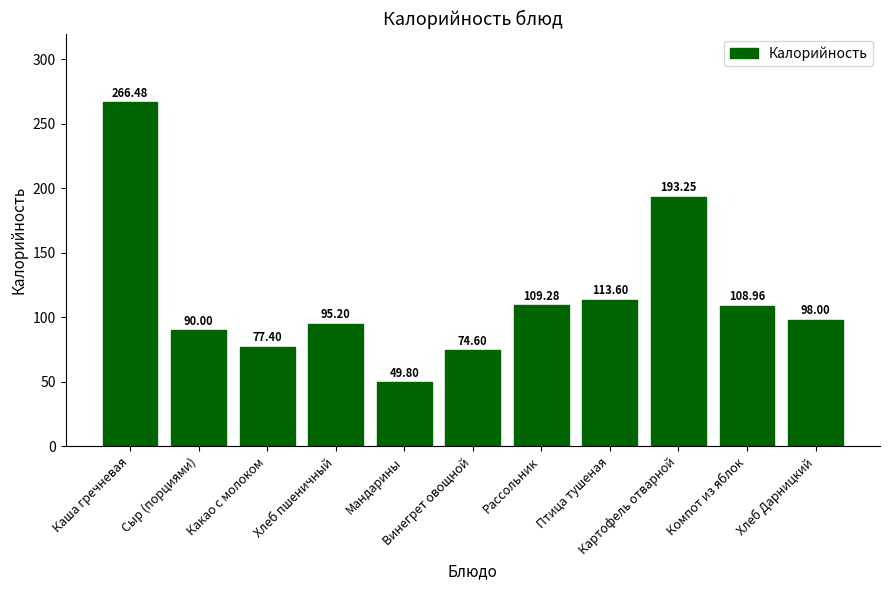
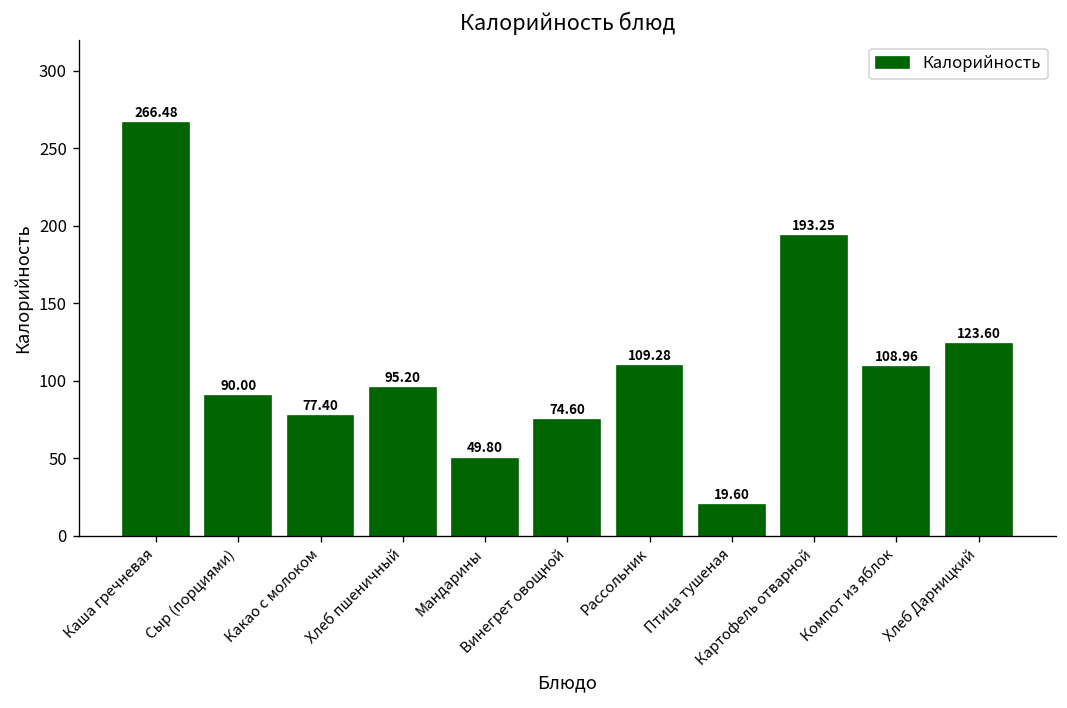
Птица тушеная: 113.60 -> 19.60
Хлеб Дарницкий: 98.00 -> 123.60
